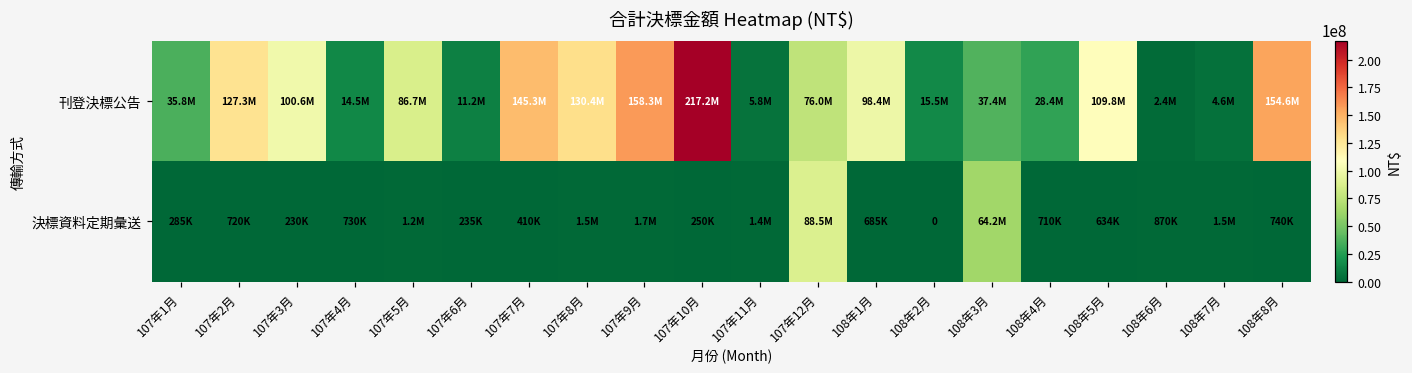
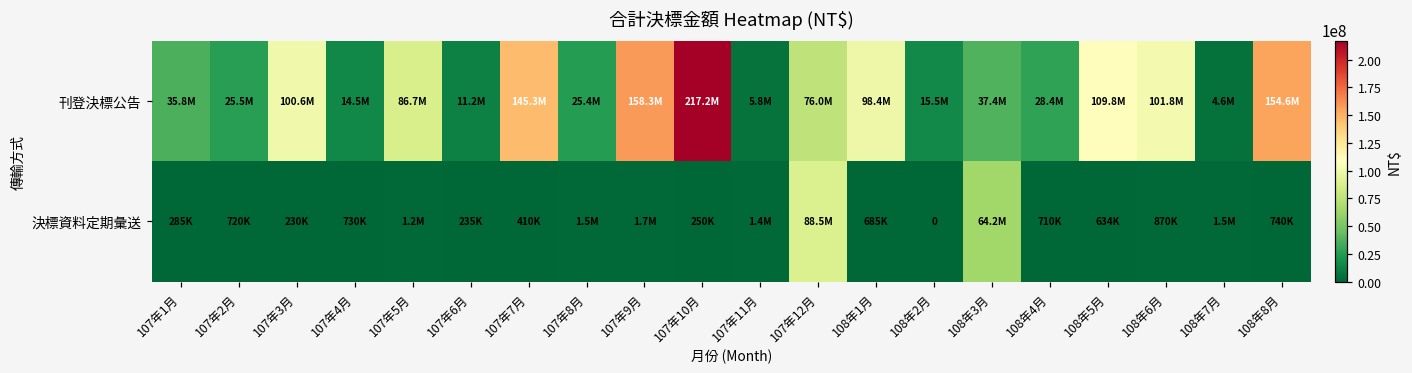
刊登決標公告, 107年2月: 127.3M -> 25.5M
刊登決標公告, 107年8月: 130.4M -> 25.4M
刊登決標公告, 108年6月: 2.4M -> 101.8M
